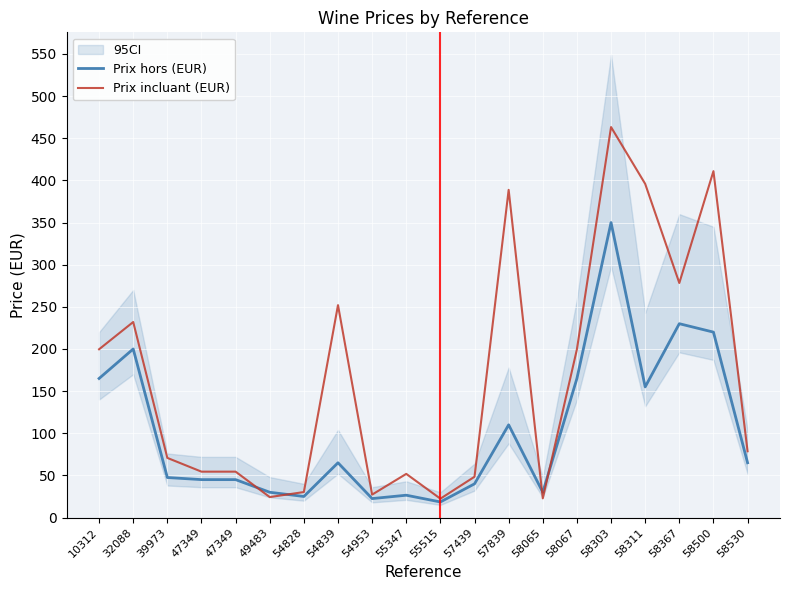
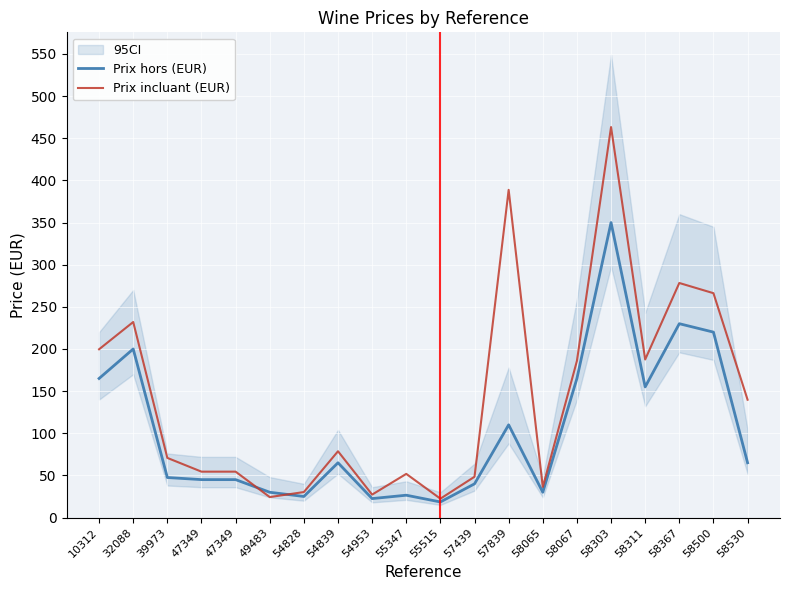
Prix incluant (EUR), 54839: 250 -> 80
Prix incluant (EUR), 58065: 20 -> 40
Prix incluant (EUR), 58067: 200 -> 190
Prix incluant (EUR), 58311: 400 -> 190
Prix incluant (EUR), 58500: 410 -> 270
Prix incluant (EUR), 58530: 80 -> 140
